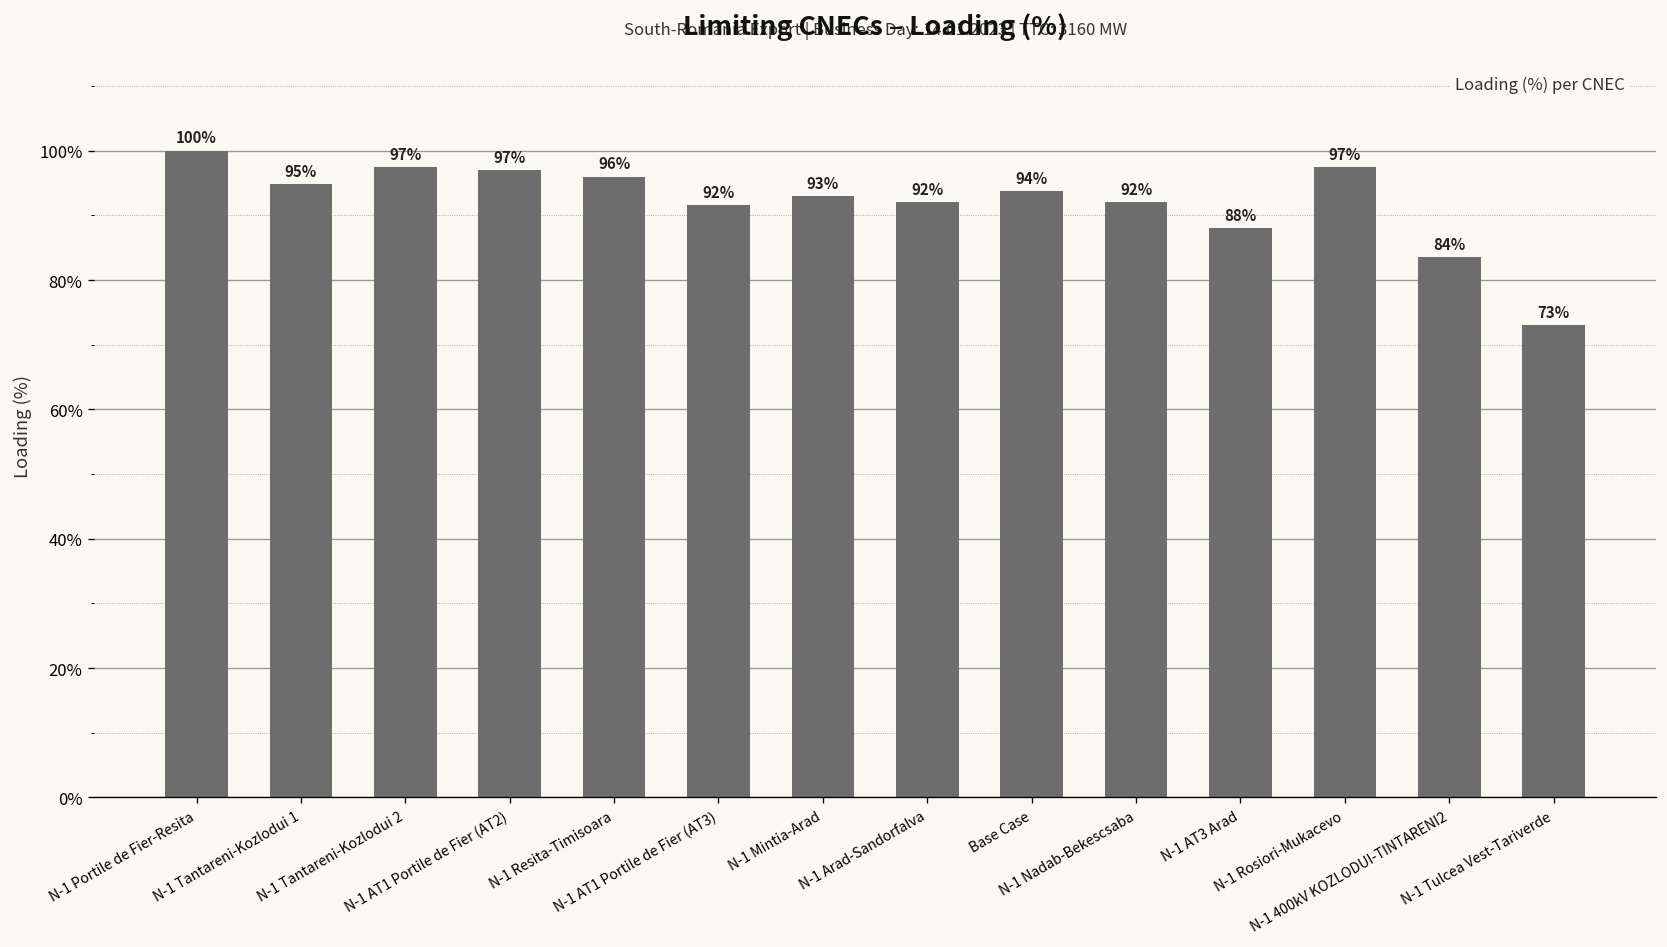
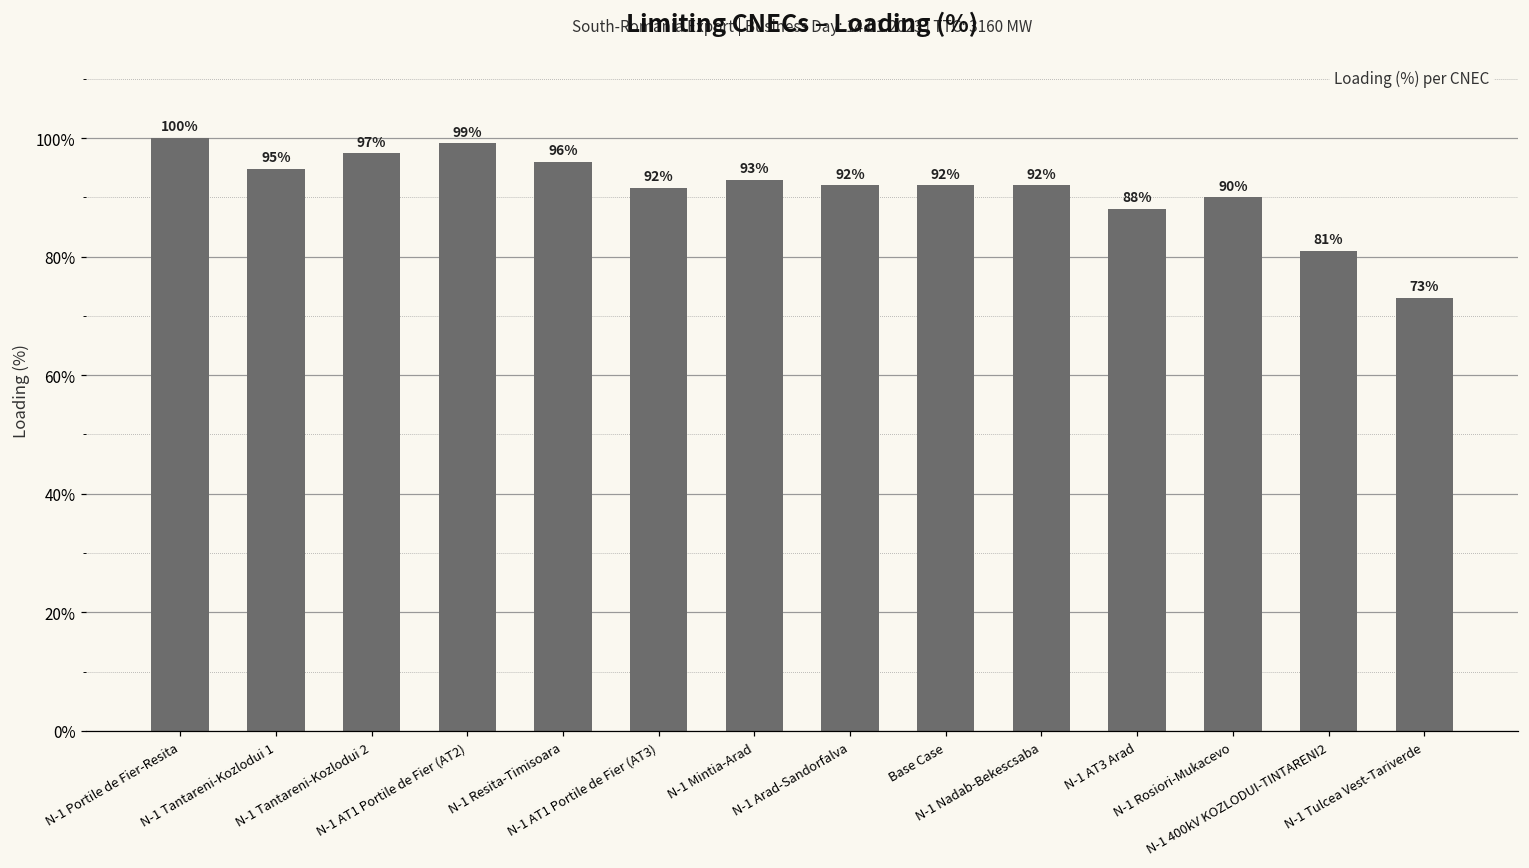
N-1 AT1 Portile de Fier (AT2): 97% -> 99%
Base Case: 94% -> 92%
N-1 Rosiori-Mukacevo: 97% -> 90%
N-1 400kV KOZLODUI-TINTARENI2: 84% -> 81%
